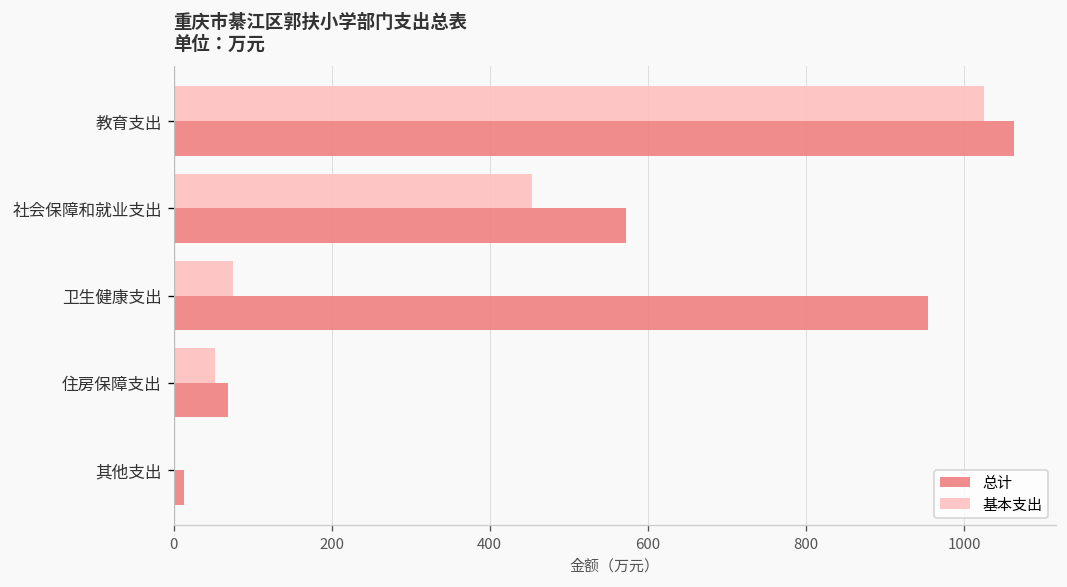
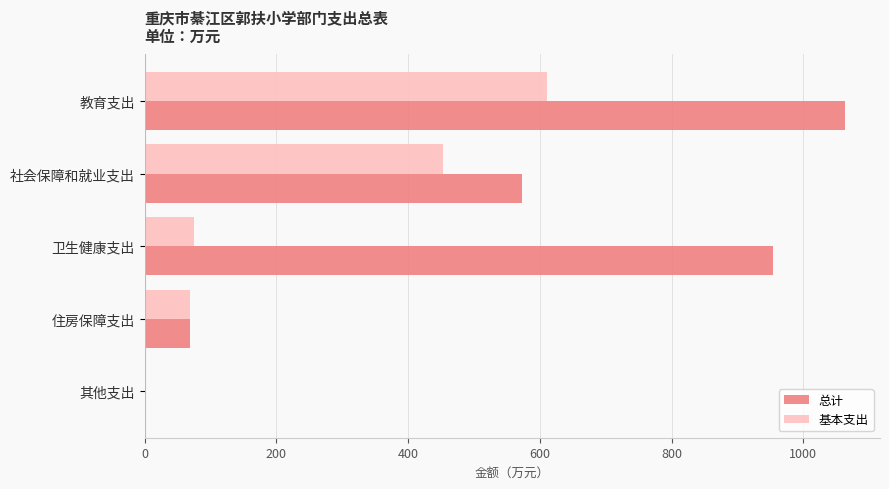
基本支出, 教育支出: 1030 -> 610
基本支出, 住房保障支出: 50 -> 70
总计, 其他支出: 10 -> 0
